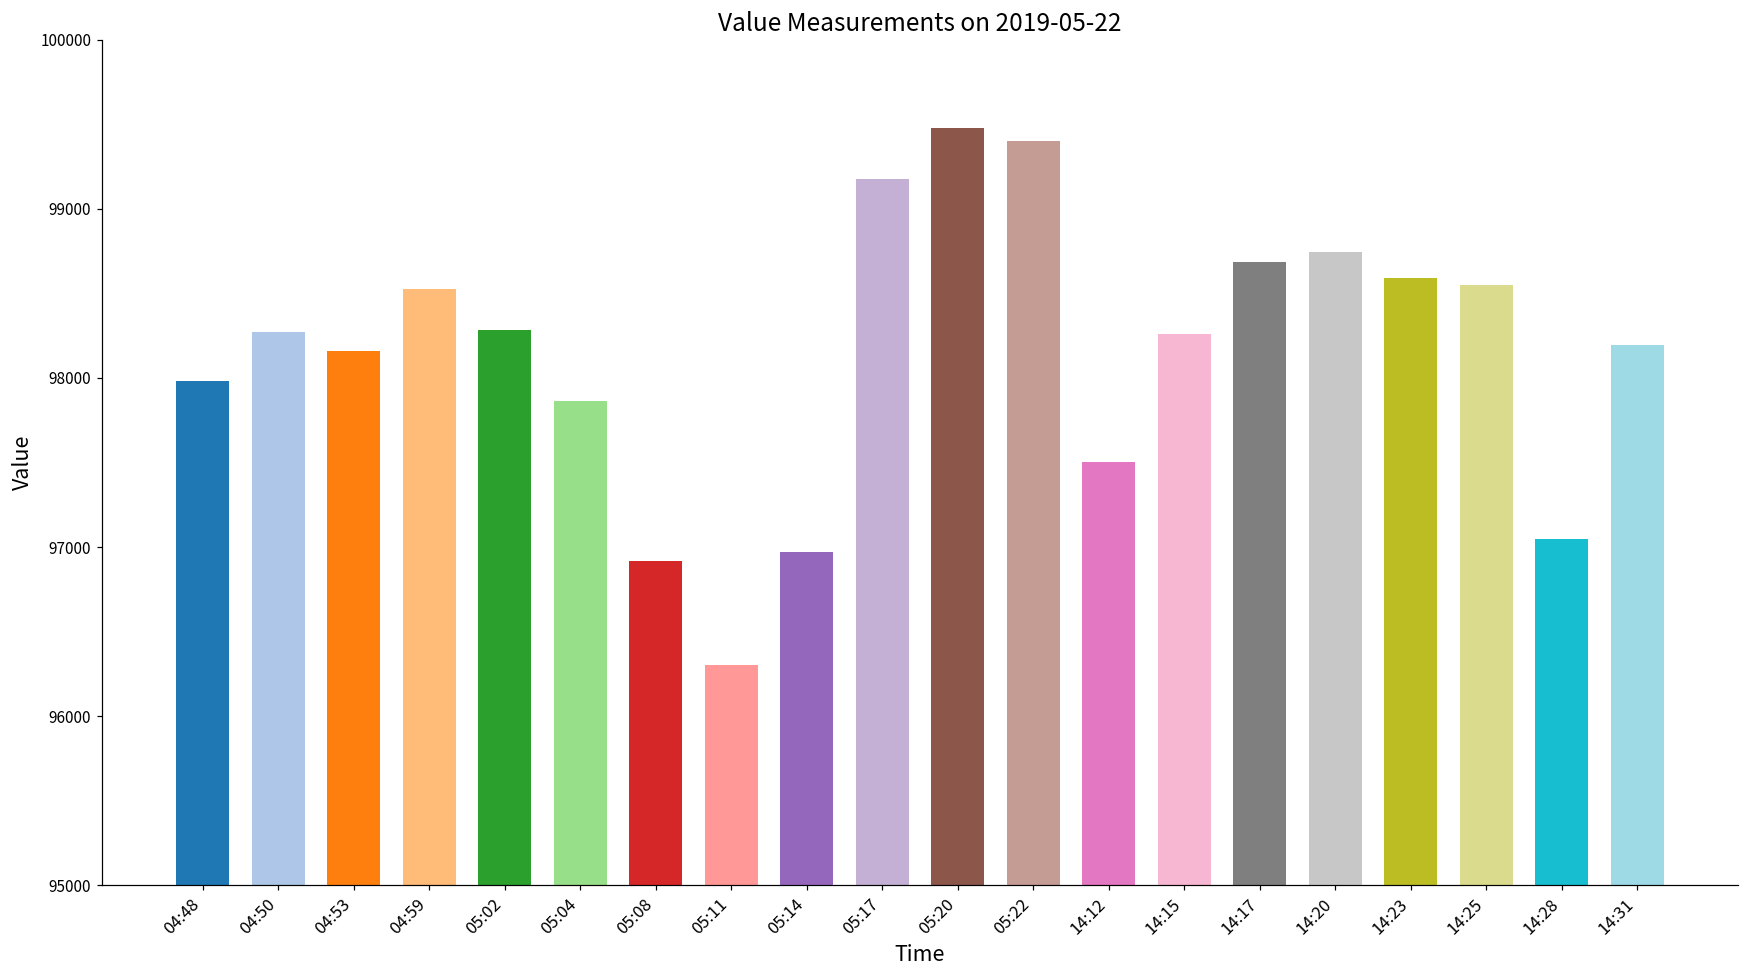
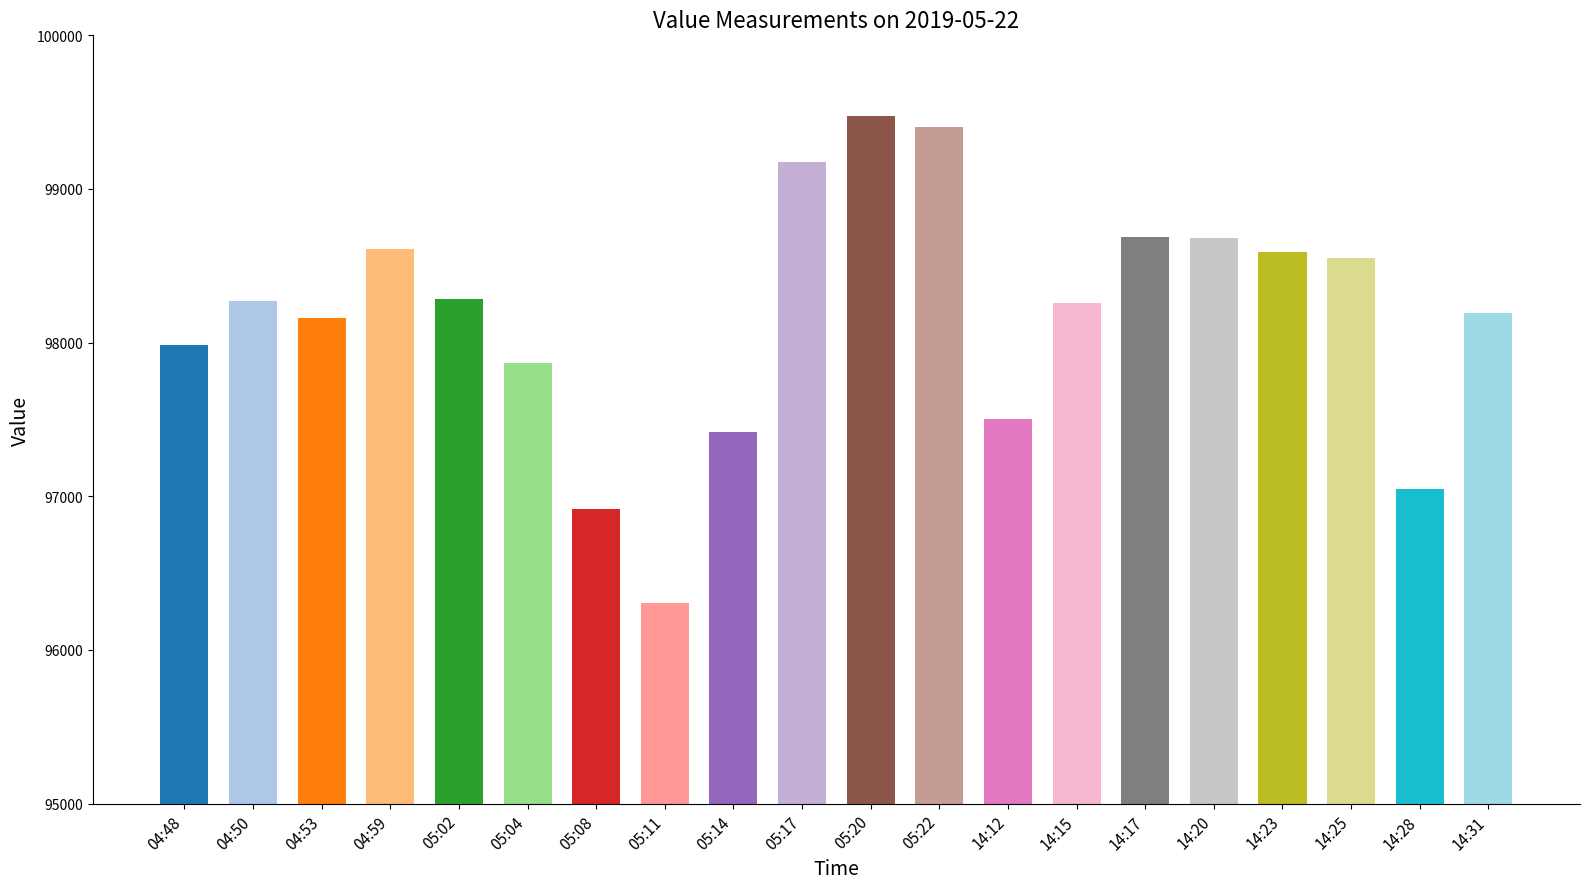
04:59: 98530 -> 98610
05:14: 96970 -> 97420
14:20: 98740 -> 98680
